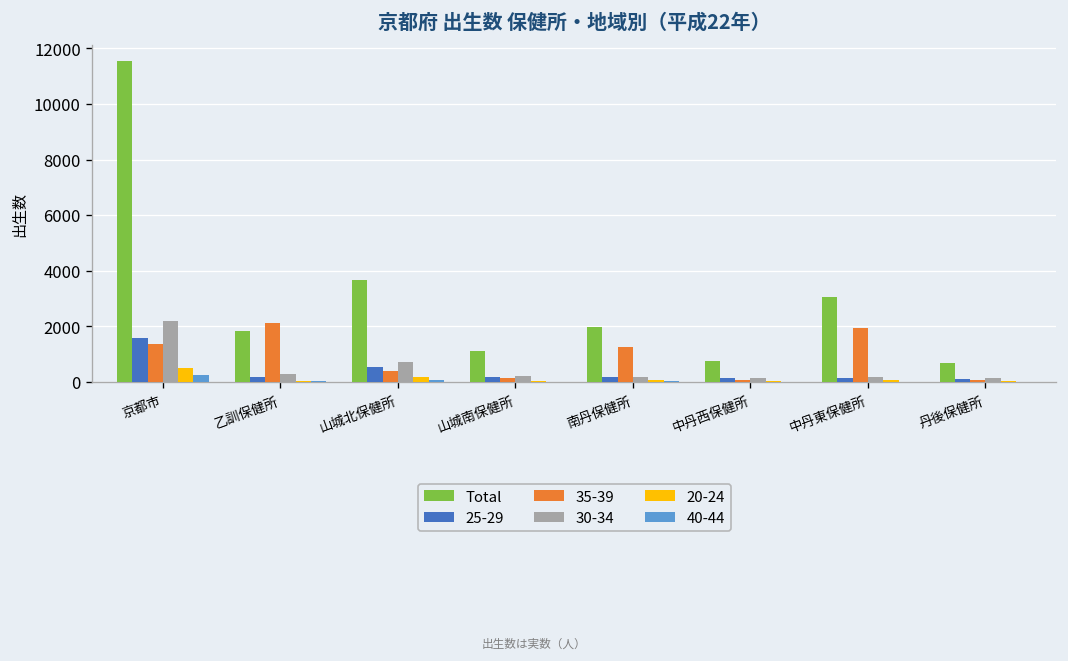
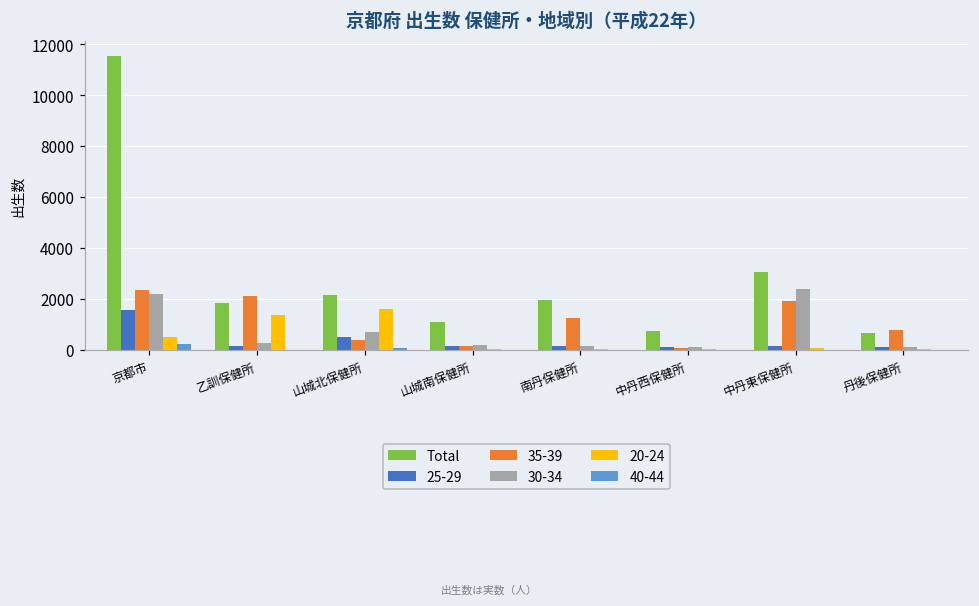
35-39, 京都市: 1400 -> 2400
20-24, 乙訓保健所: 0 -> 1400
Total, 山城北保健所: 3700 -> 2200
20-24, 山城北保健所: 200 -> 1600
30-34, 中丹東保健所: 200 -> 2400
35-39, 丹後保健所: 100 -> 800
